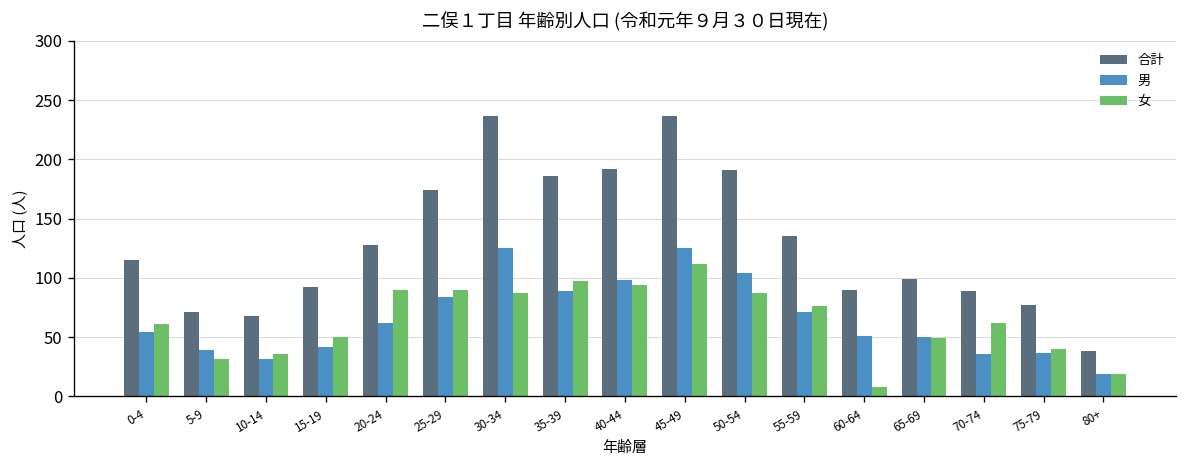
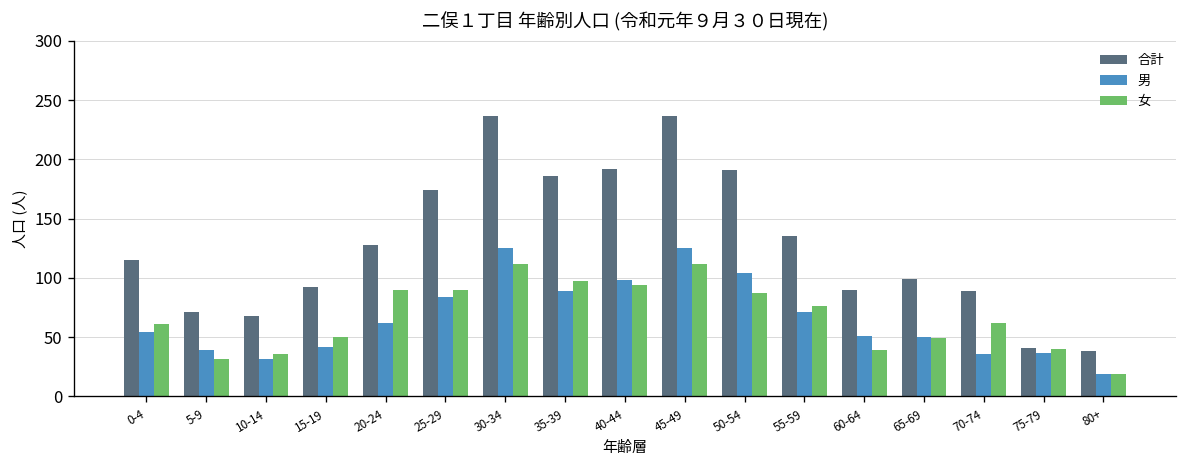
女, 30-34: 90 -> 110
女, 60-64: 10 -> 40
合計, 75-79: 80 -> 40
